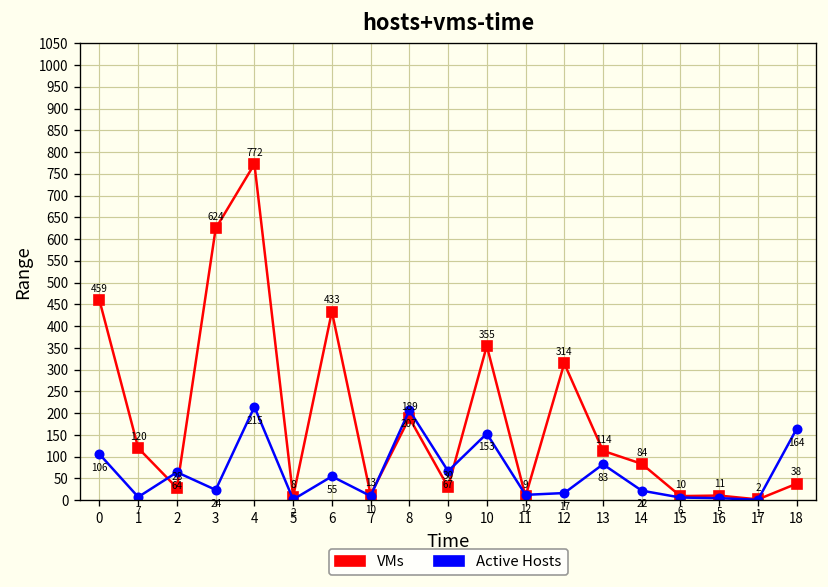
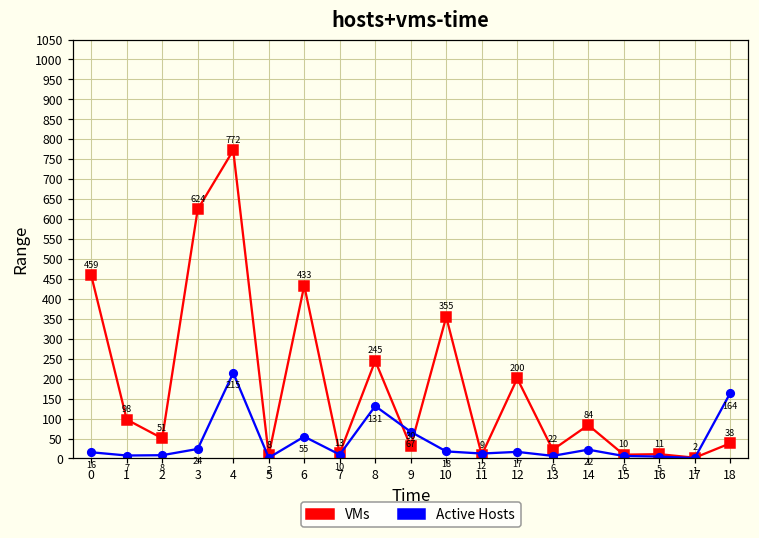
Active Hosts, 0: 106 -> 16
VMs, 1: 120 -> 98
VMs, 2: 28 -> 51
Active Hosts, 2: 64 -> 8
VMs, 8: 189 -> 245
Active Hosts, 8: 207 -> 131
Active Hosts, 10: 153 -> 18
VMs, 12: 314 -> 200
VMs, 13: 114 -> 22
Active Hosts, 13: 83 -> 6
